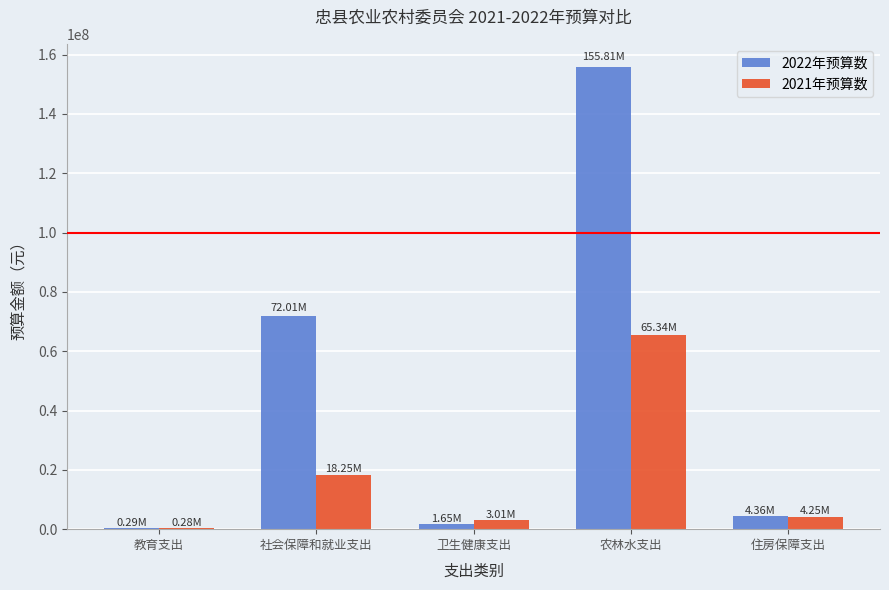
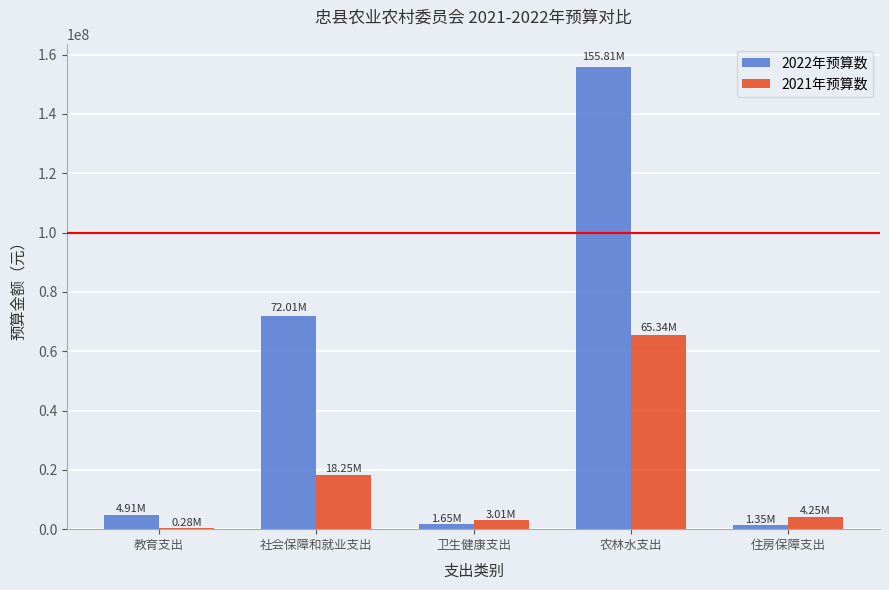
2022年预算数, 教育支出: 0.29M -> 4.91M
2022年预算数, 住房保障支出: 4.36M -> 1.35M
